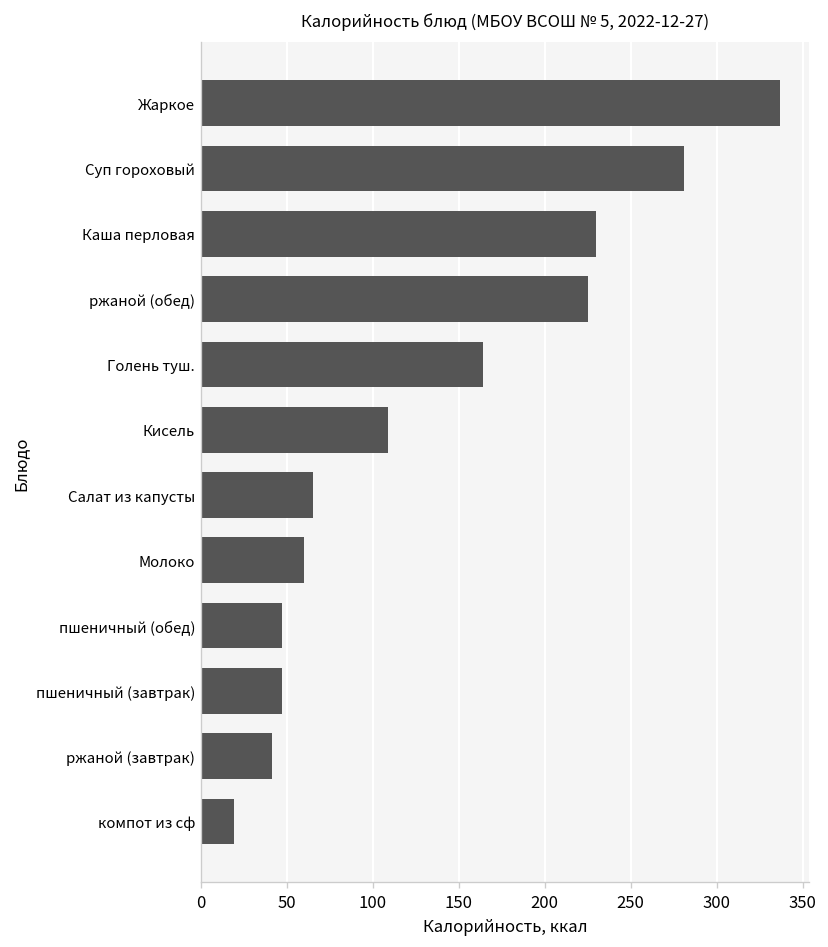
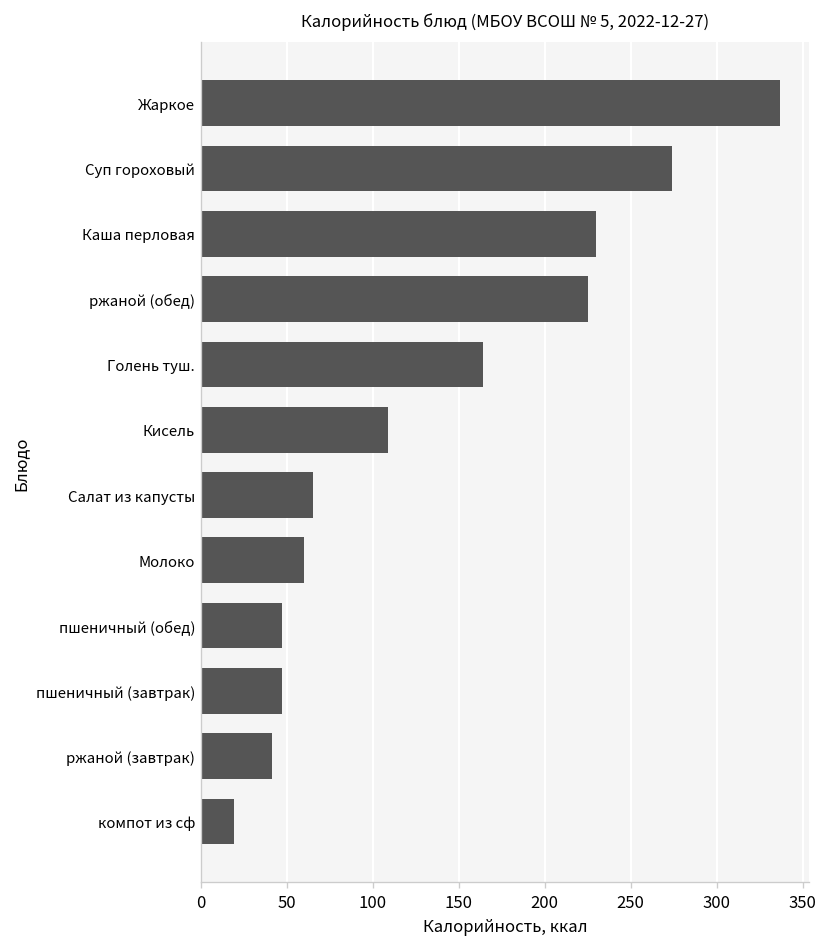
Суп гороховый: 281 -> 274
